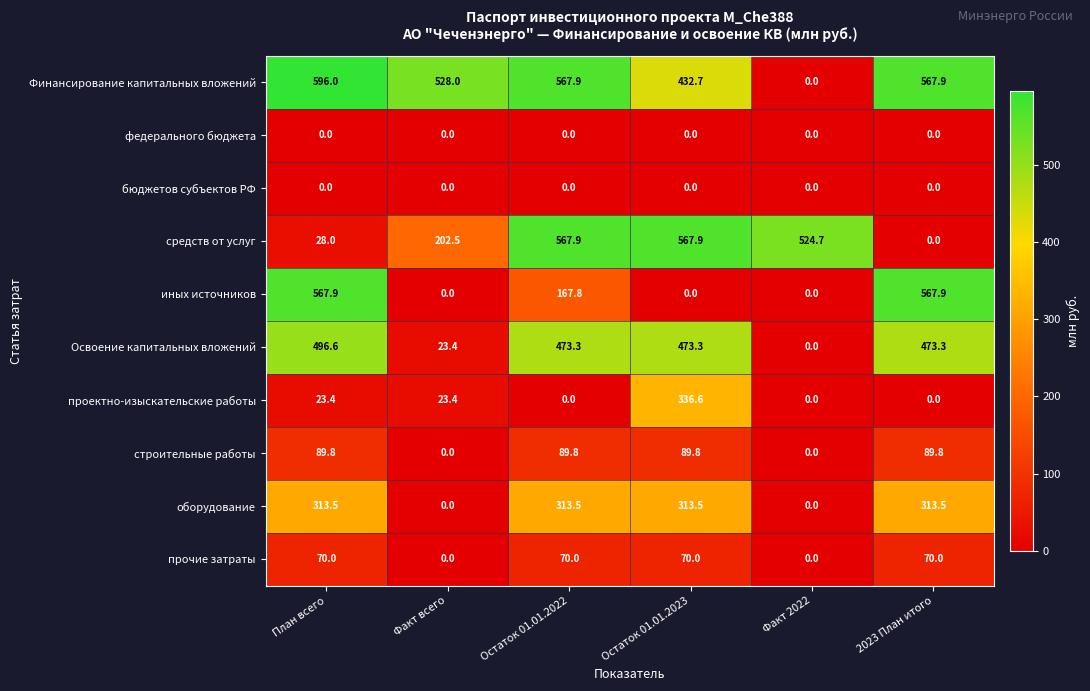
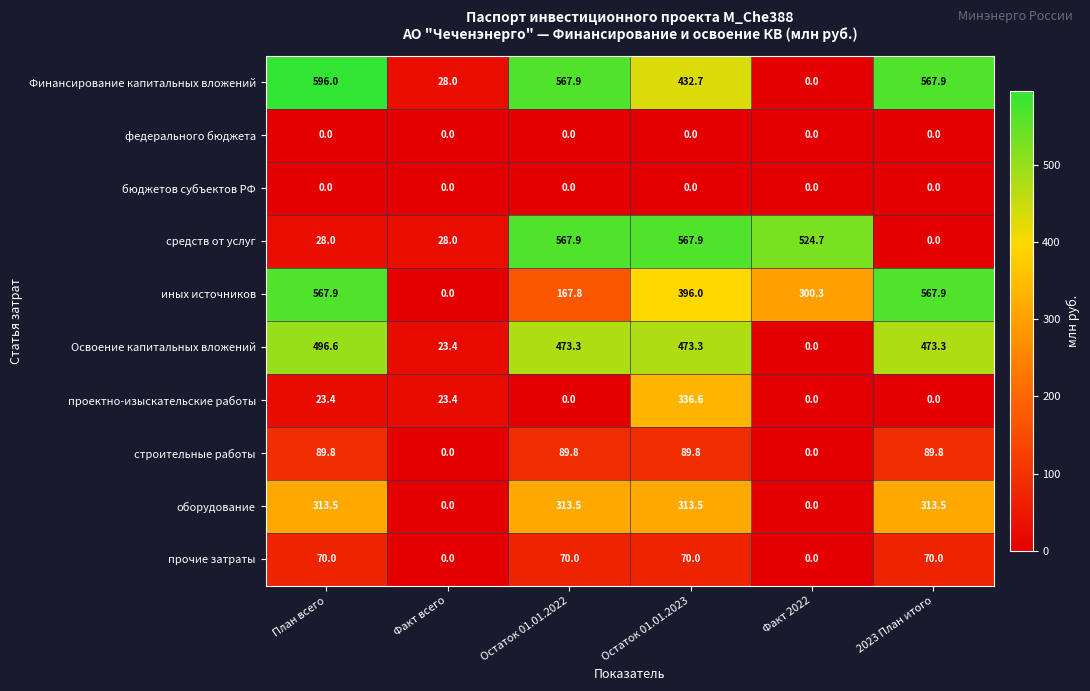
Финансирование капитальных вложений, Факт всего: 528.0 -> 28.0
средств от услуг, Факт всего: 202.5 -> 28.0
иных источников, Остаток 01.01.2023: 0.0 -> 396.0
иных источников, Факт 2022: 0.0 -> 300.3
